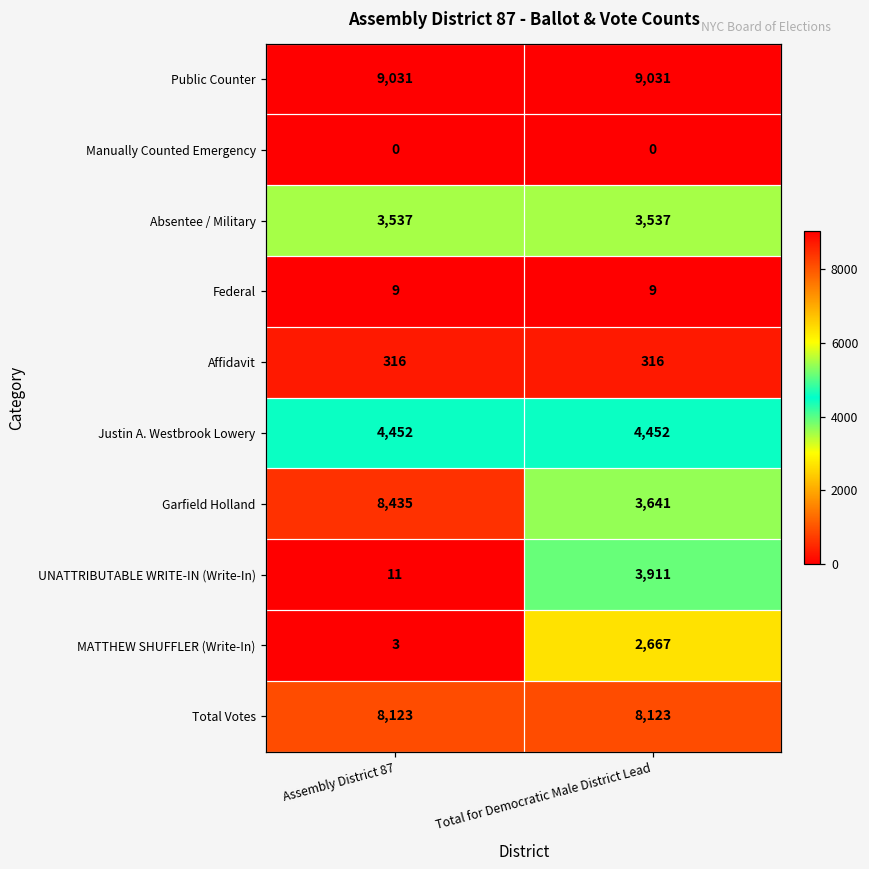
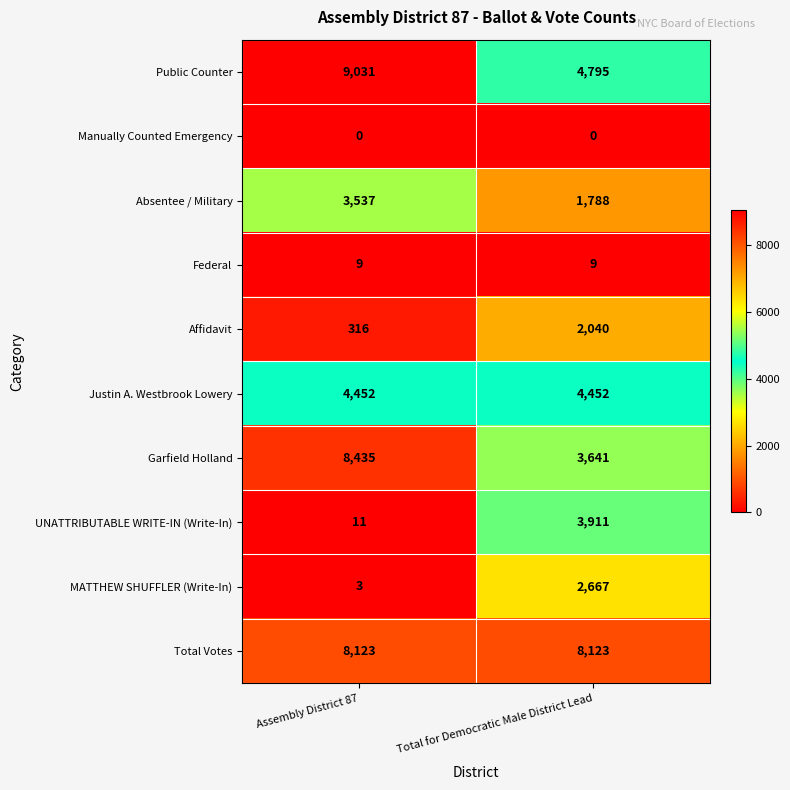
Public Counter, Total for Democratic Male District Lead: 9,031 -> 4,795
Absentee / Military, Total for Democratic Male District Lead: 3,537 -> 1,788
Affidavit, Total for Democratic Male District Lead: 316 -> 2,040
